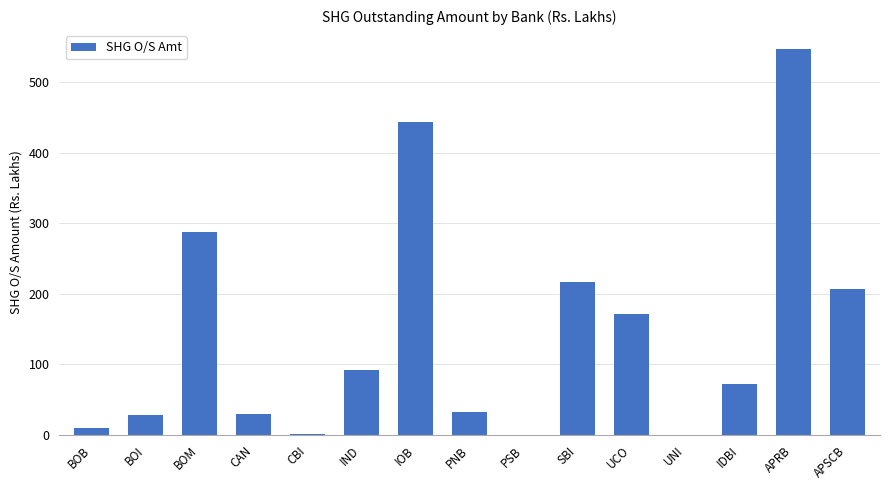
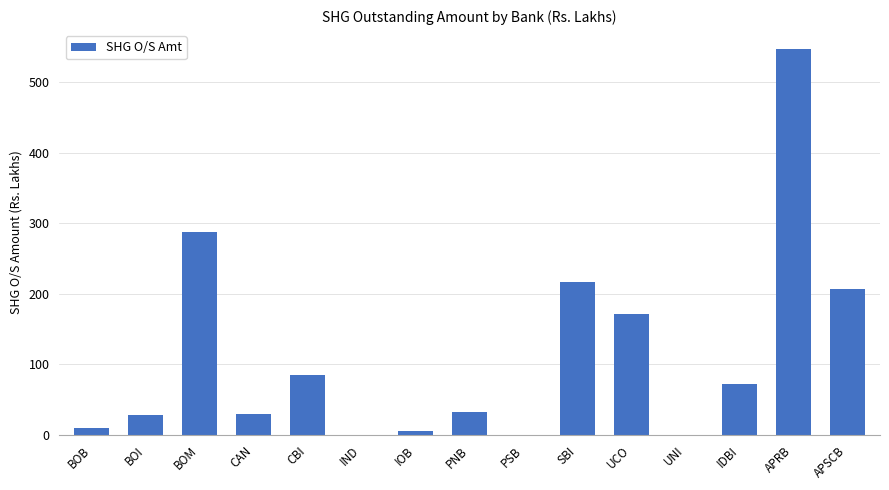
CBI: 0 -> 80
IND: 90 -> 0
IOB: 440 -> 10
